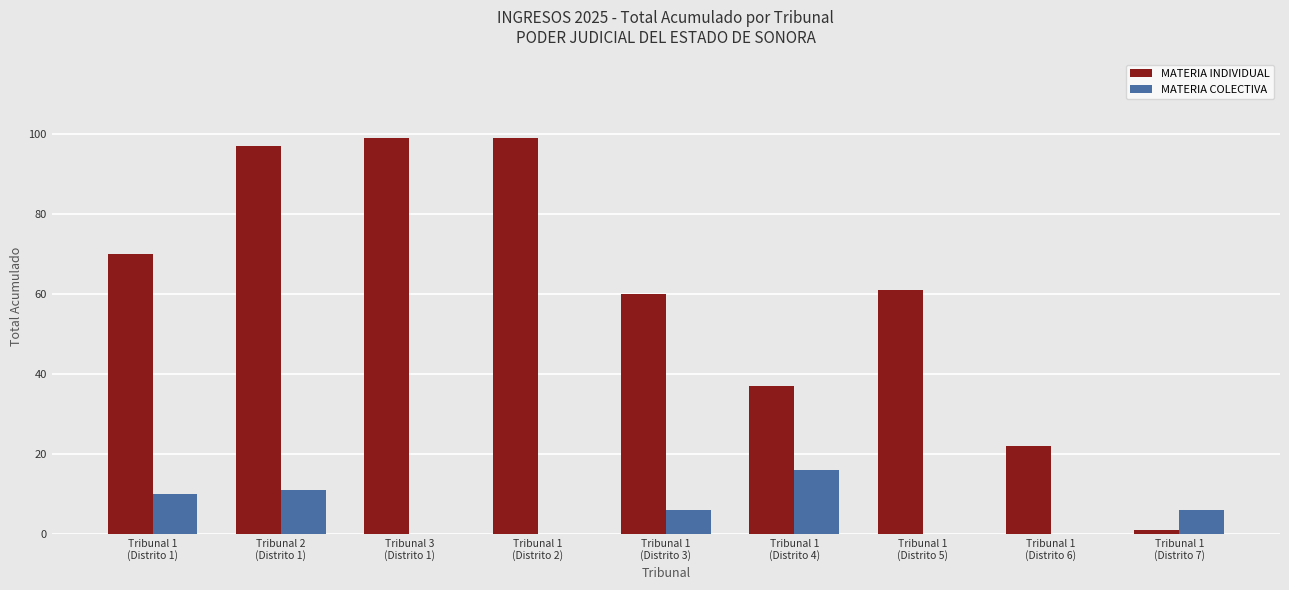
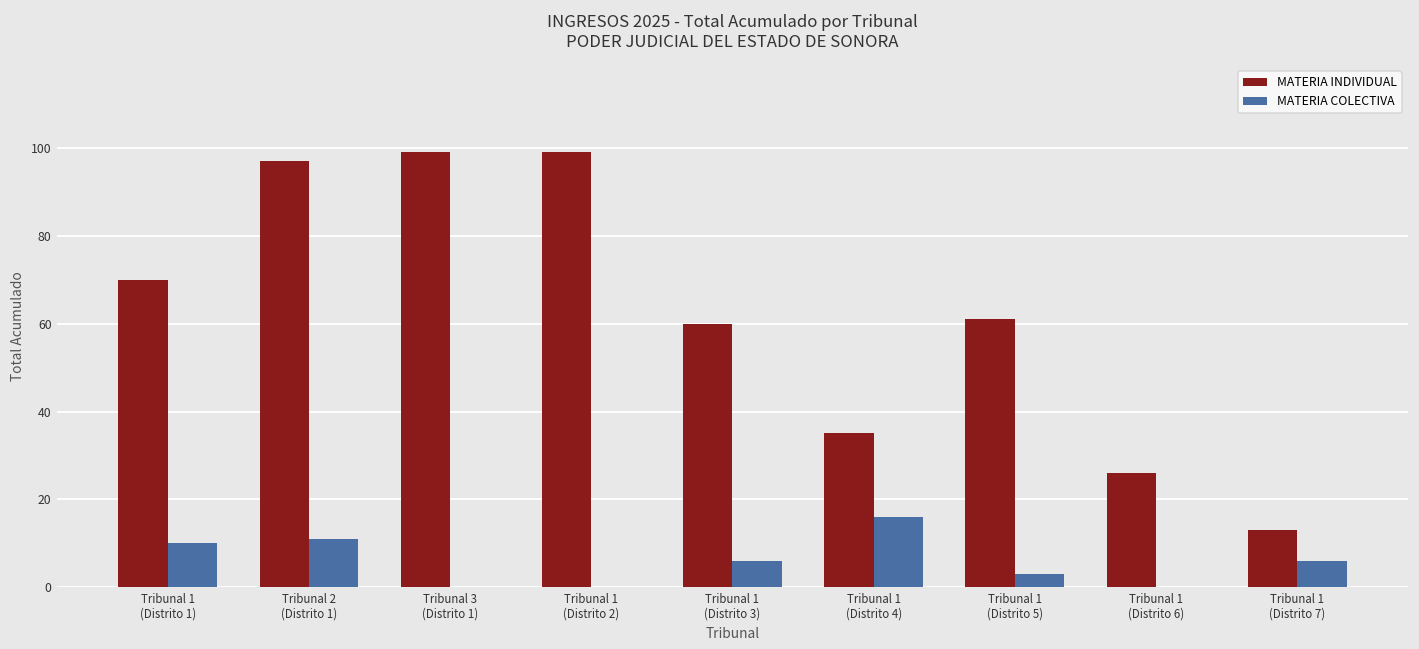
MATERIA INDIVIDUAL, Tribunal 1 (Distrito 4): 37 -> 35
MATERIA COLECTIVA, Tribunal 1 (Distrito 5): 0 -> 3
MATERIA INDIVIDUAL, Tribunal 1 (Distrito 6): 22 -> 26
MATERIA INDIVIDUAL, Tribunal 1 (Distrito 7): 1 -> 13
